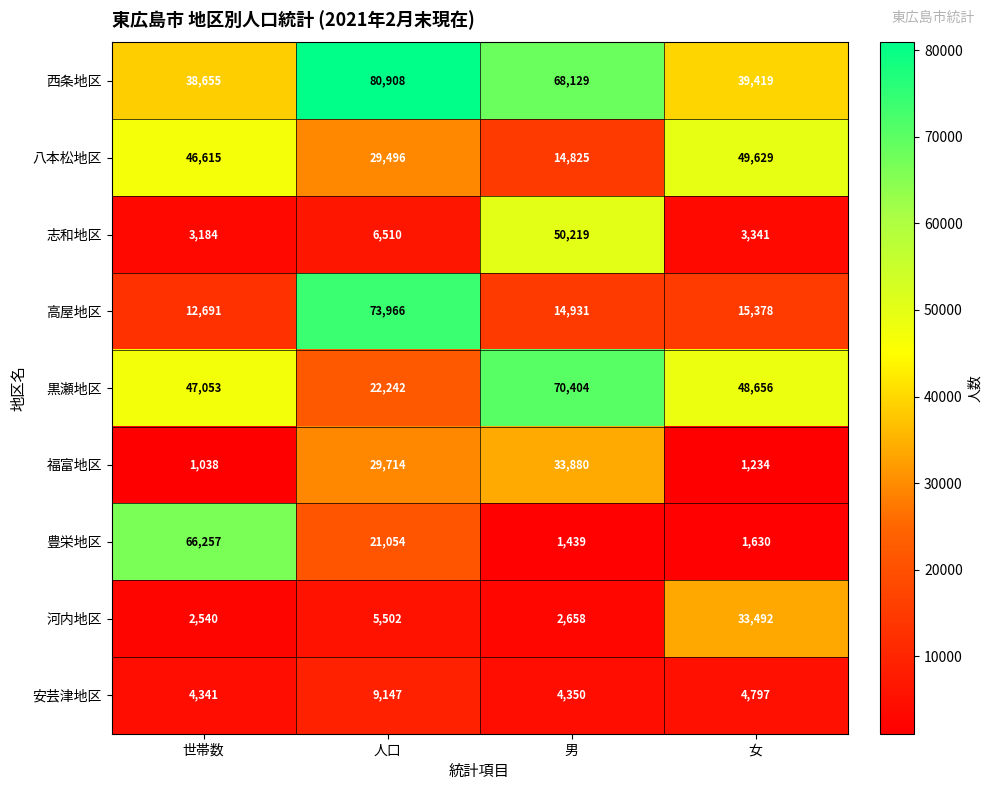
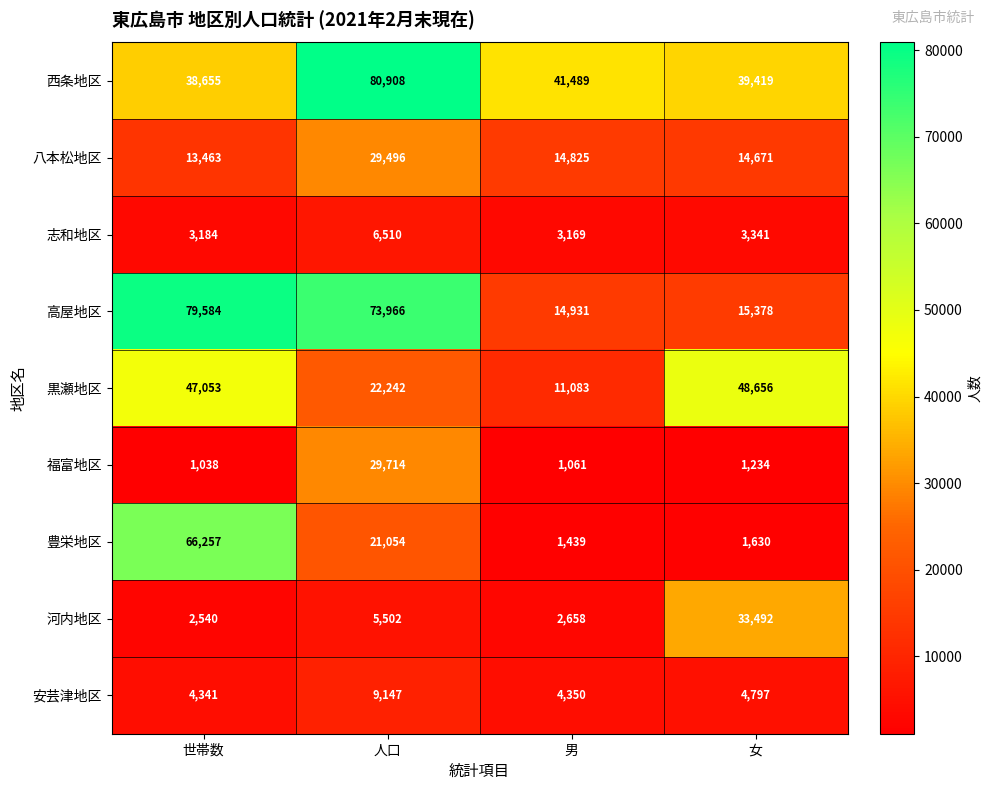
西条地区, 男: 68,129 -> 41,489
八本松地区, 世帯数: 46,615 -> 13,463
八本松地区, 女: 49,629 -> 14,671
志和地区, 男: 50,219 -> 3,169
高屋地区, 世帯数: 12,691 -> 79,584
黒瀬地区, 男: 70,404 -> 11,083
福富地区, 男: 33,880 -> 1,061
